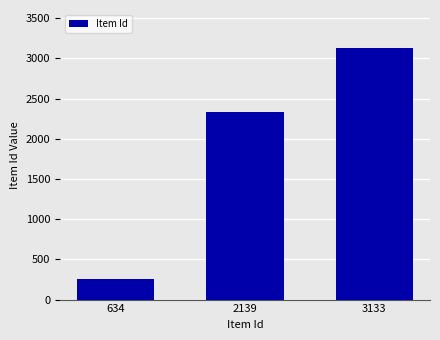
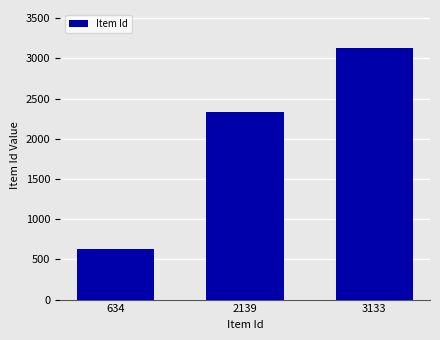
634: 300 -> 600
